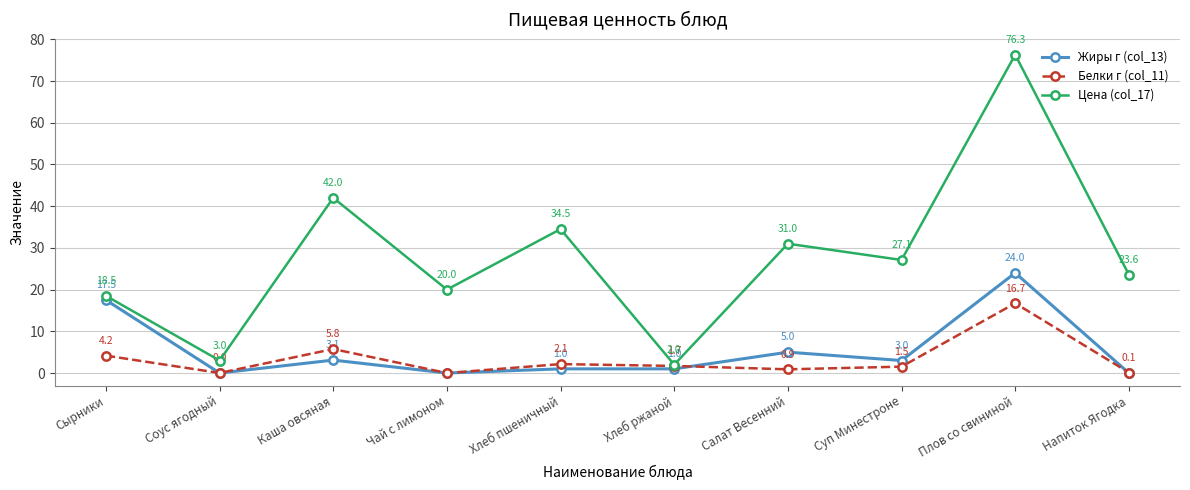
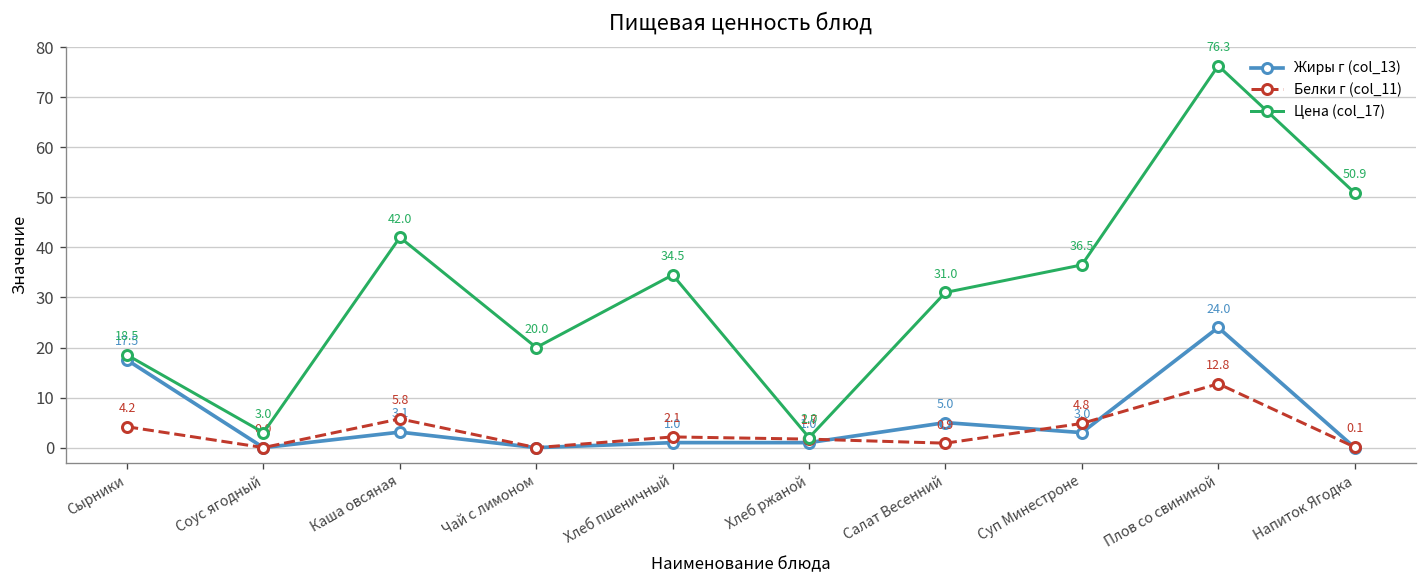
Белки г (col_11), Суп Минестроне: 1.5 -> 4.8
Цена (col_17), Суп Минестроне: 27.1 -> 36.5
Белки г (col_11), Плов со свининой: 16.7 -> 12.8
Цена (col_17), Напиток Ягодка: 23.6 -> 50.9
